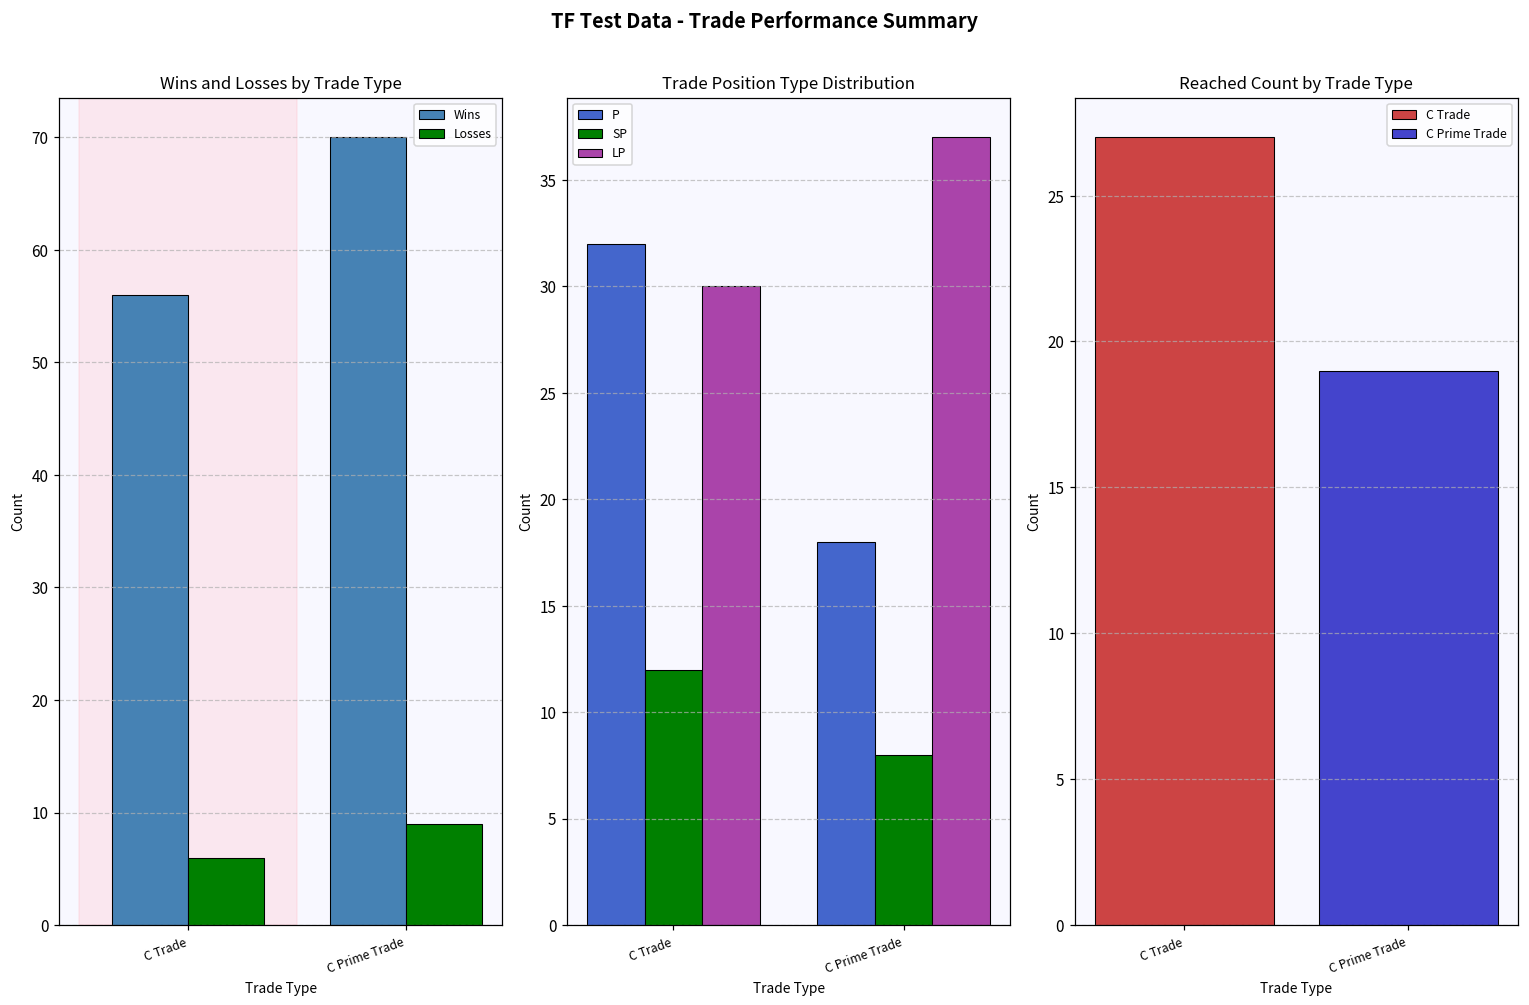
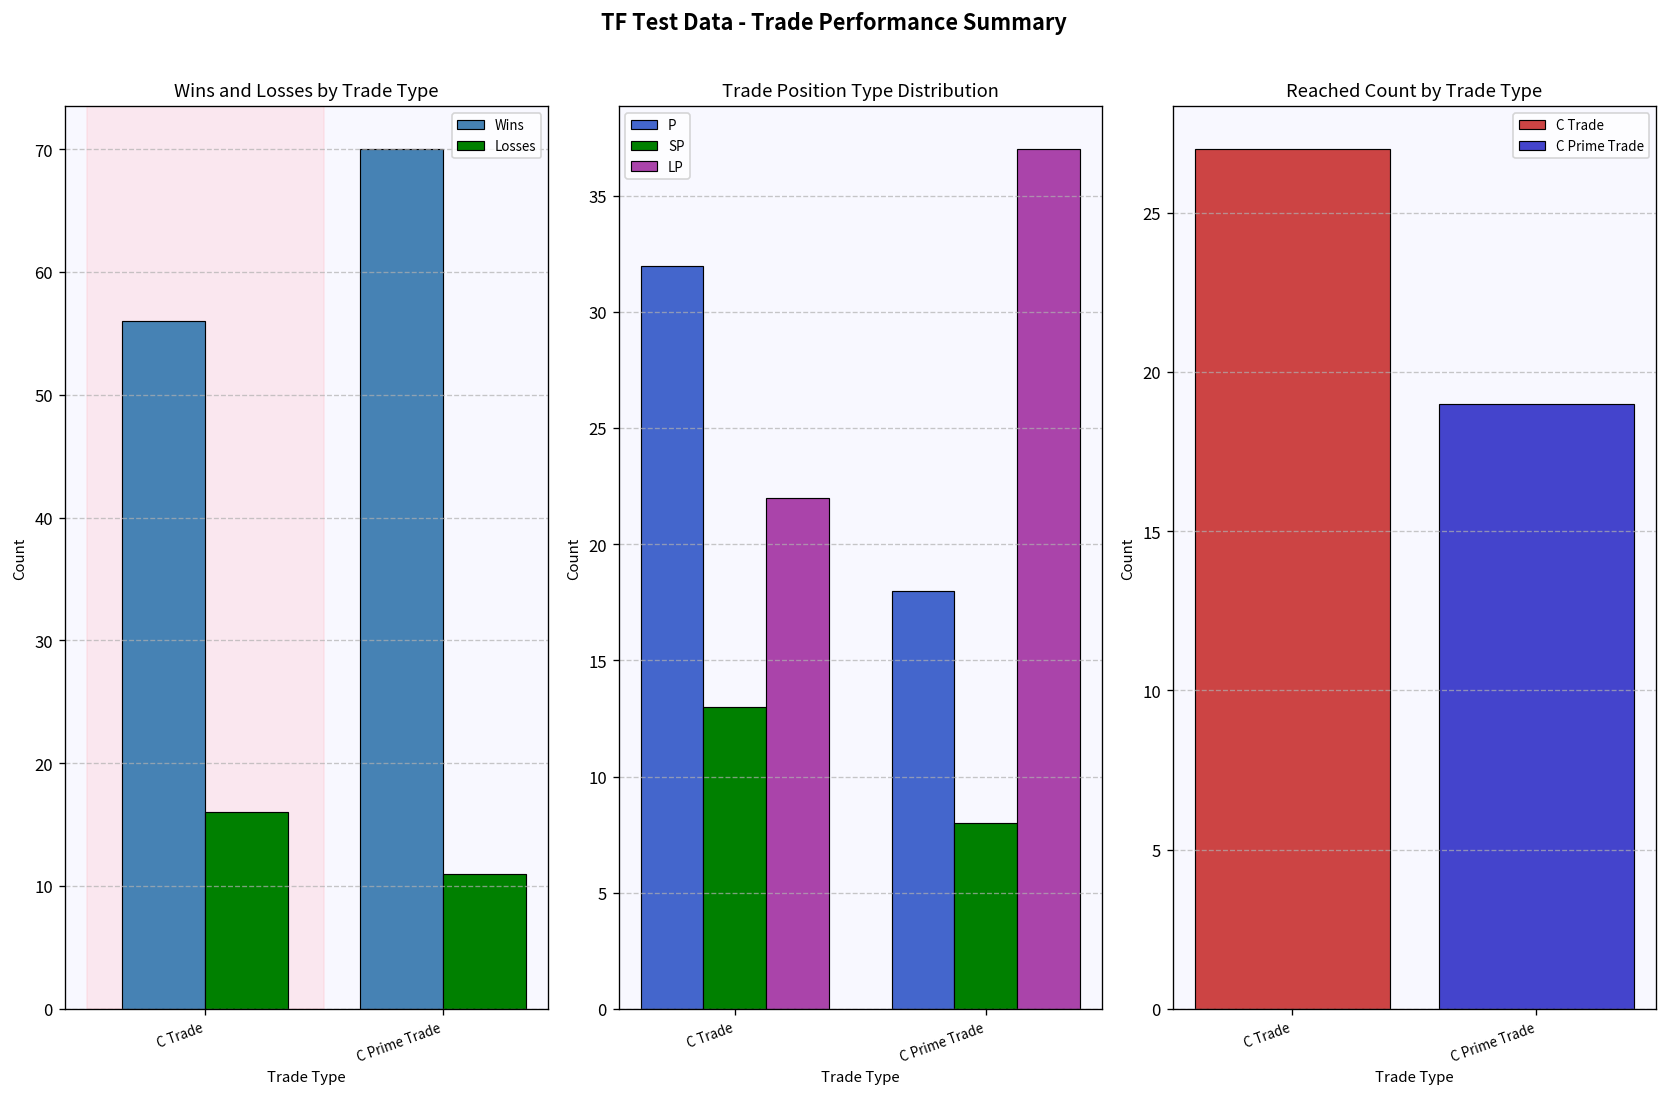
Wins and Losses by Trade Type, Losses, C Trade: 6 -> 16
Wins and Losses by Trade Type, Losses, C Prime Trade: 9 -> 11
Trade Position Type Distribution, SP, C Trade: 12 -> 13
Trade Position Type Distribution, LP, C Trade: 30 -> 22
